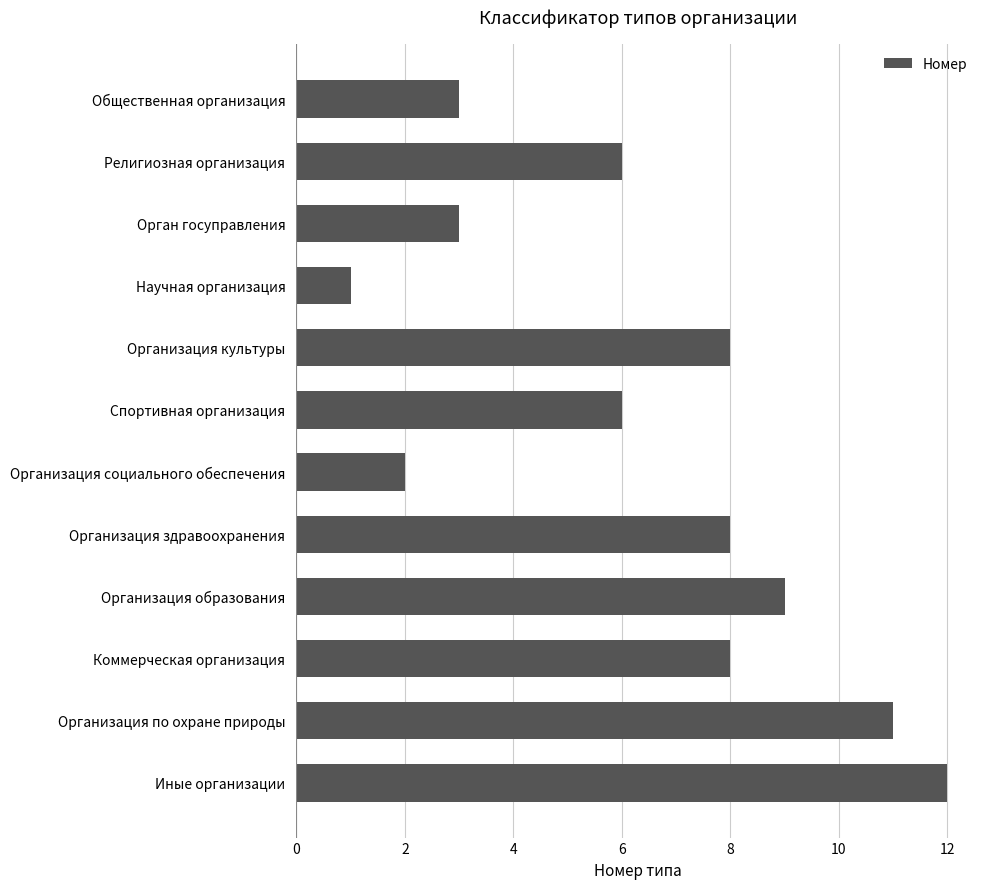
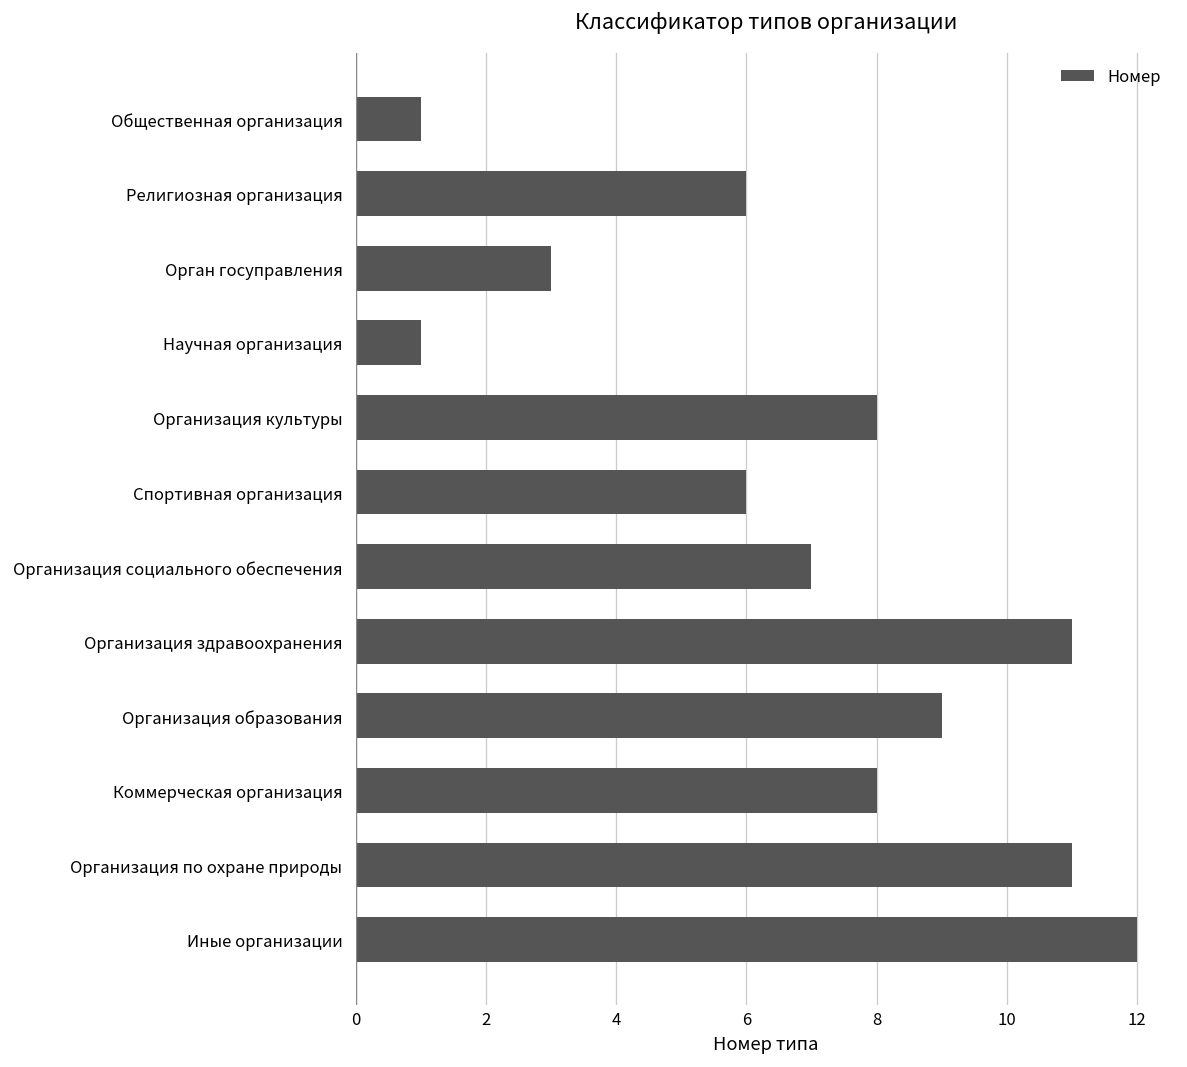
Общественная организация: 3 -> 1
Организация социального обеспечения: 2 -> 7
Организация здравоохранения: 8 -> 11
